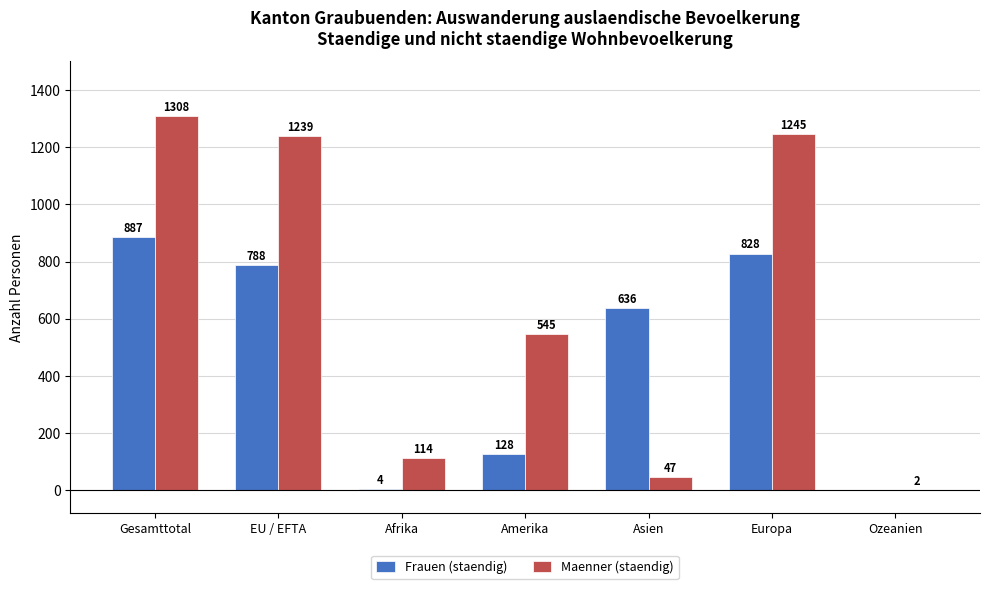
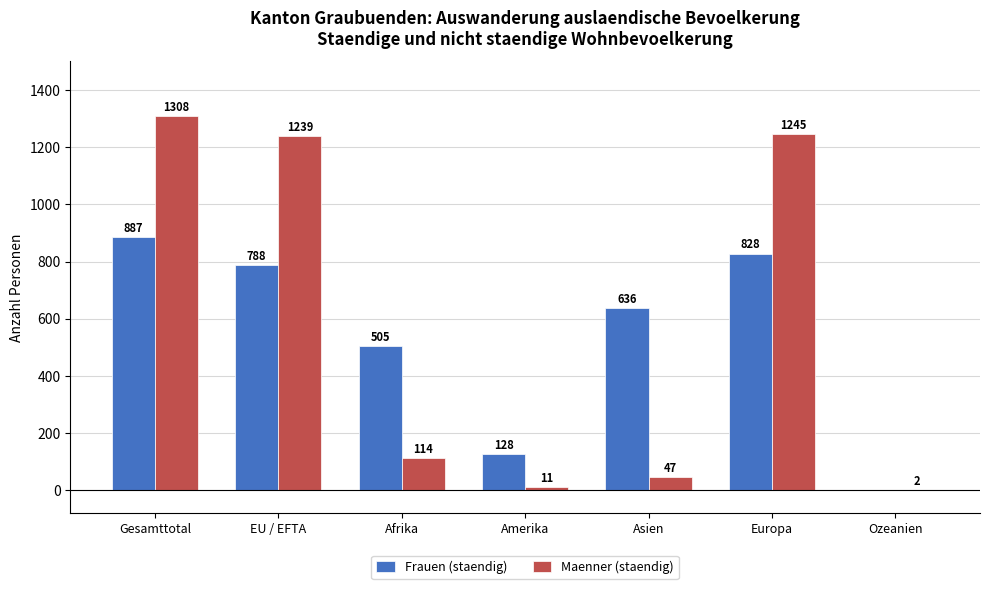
Frauen (staendig), Afrika: 4 -> 505
Maenner (staendig), Amerika: 545 -> 11
